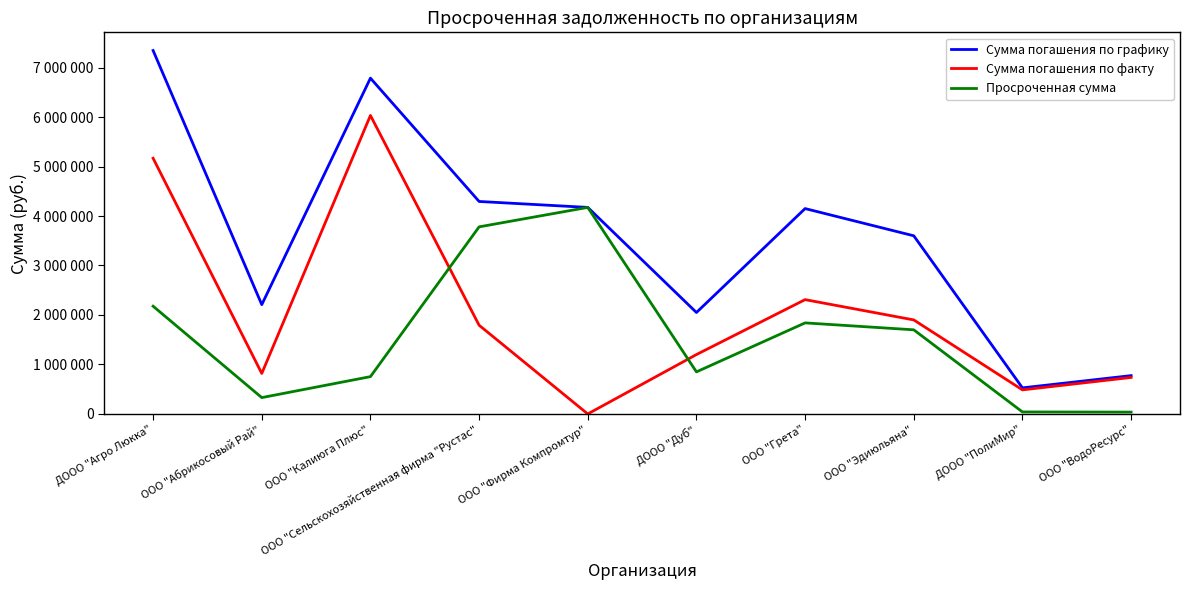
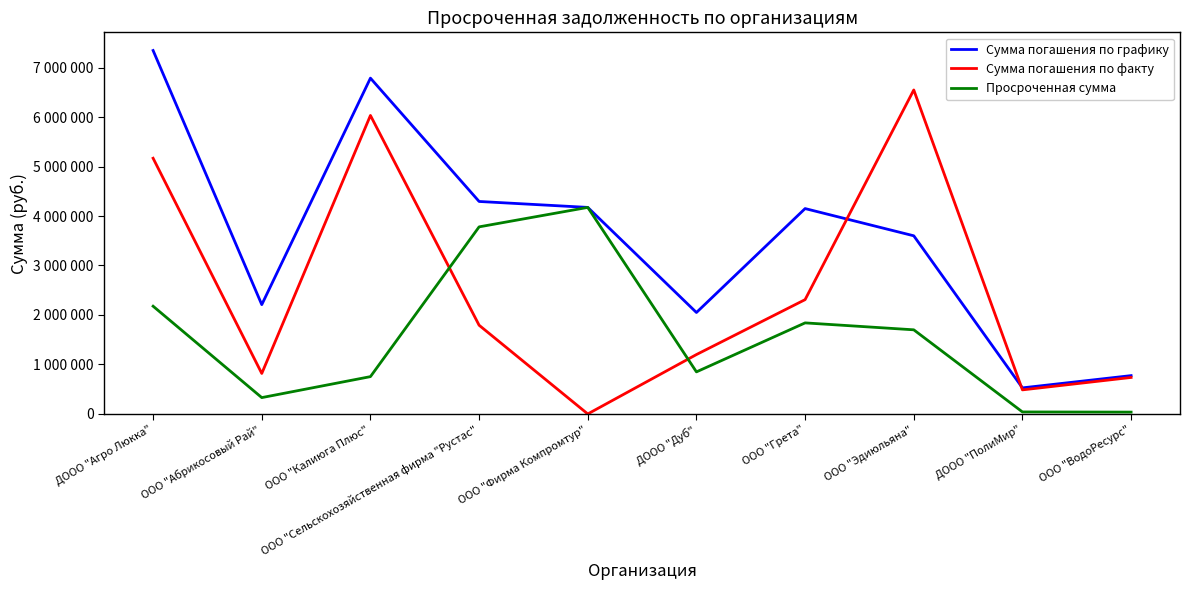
Сумма погашения по факту, ООО "Эдиюльяна": 1900000 -> 6500000
